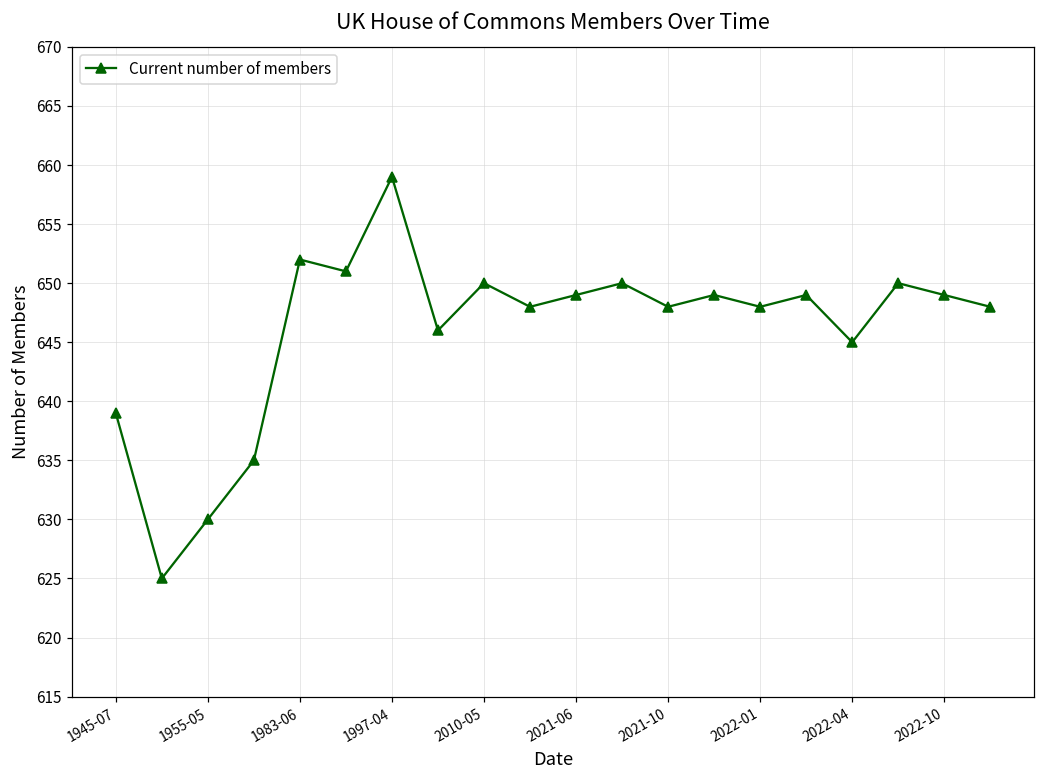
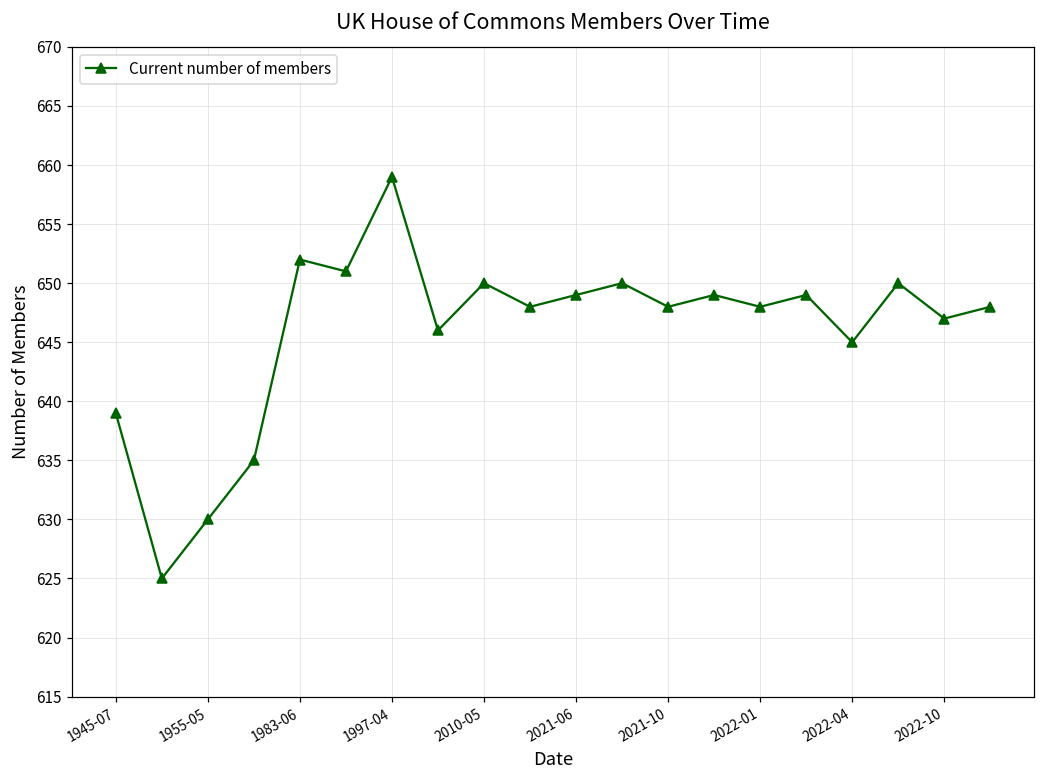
2022-10: 649 -> 647
